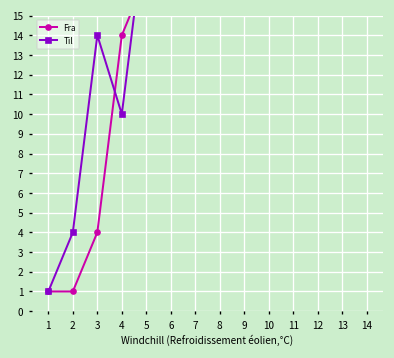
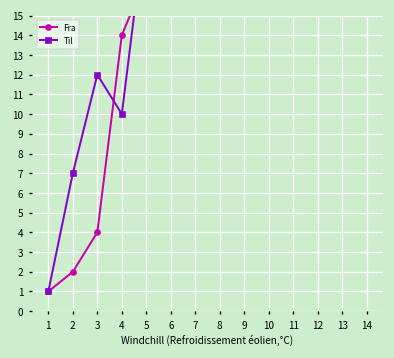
Fra, 2: 1 -> 2
Til, 2: 4 -> 7
Til, 3: 14 -> 12
